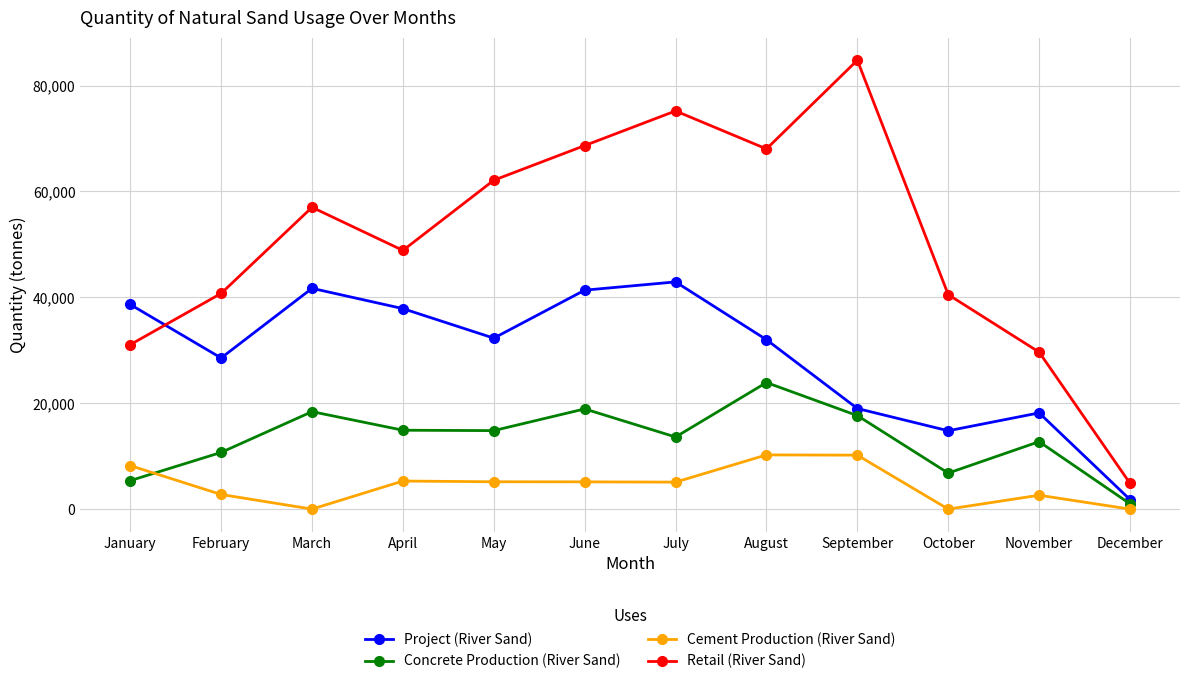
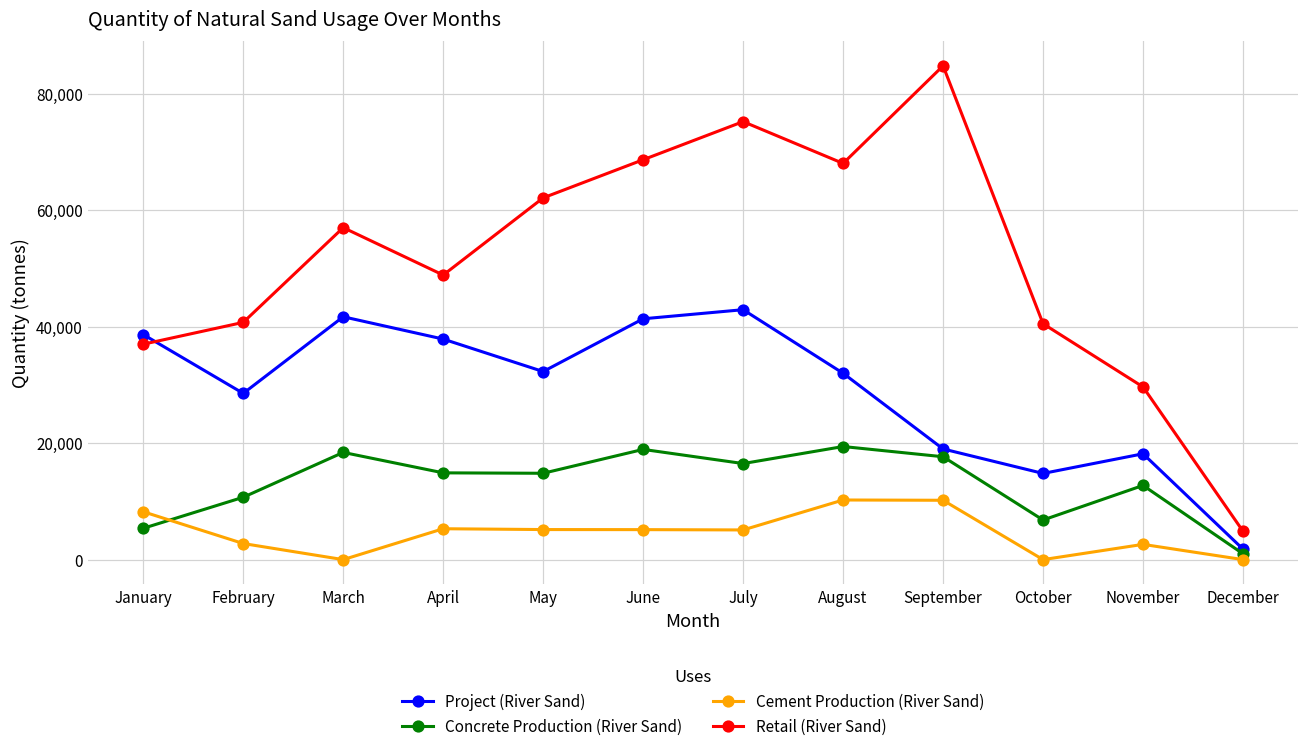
Retail (River Sand), January: 31,000 -> 37,000
Concrete Production (River Sand), July: 14,000 -> 16,000
Concrete Production (River Sand), August: 24,000 -> 19,000
